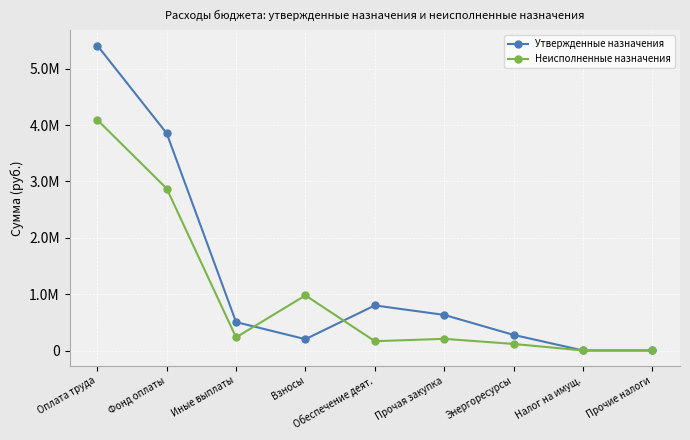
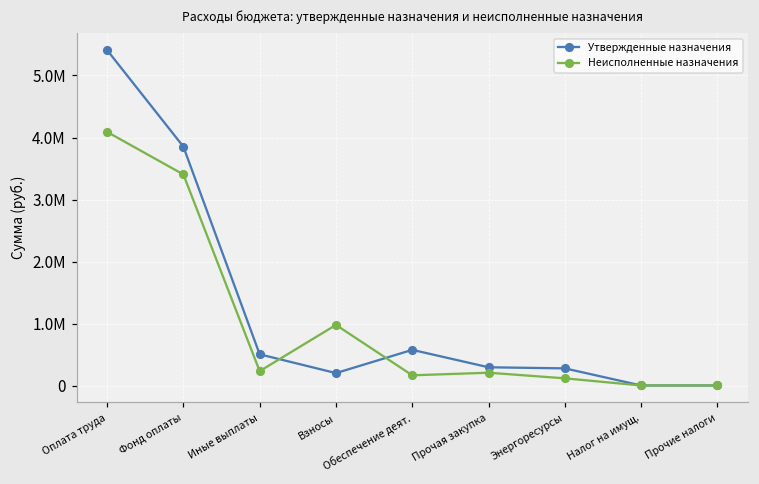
Неисполненные назначения, Фонд оплаты: 2900000 -> 3400000
Утвержденные назначения, Обеспечение деят.: 800000 -> 600000
Утвержденные назначения, Прочая закупка: 600000 -> 300000
